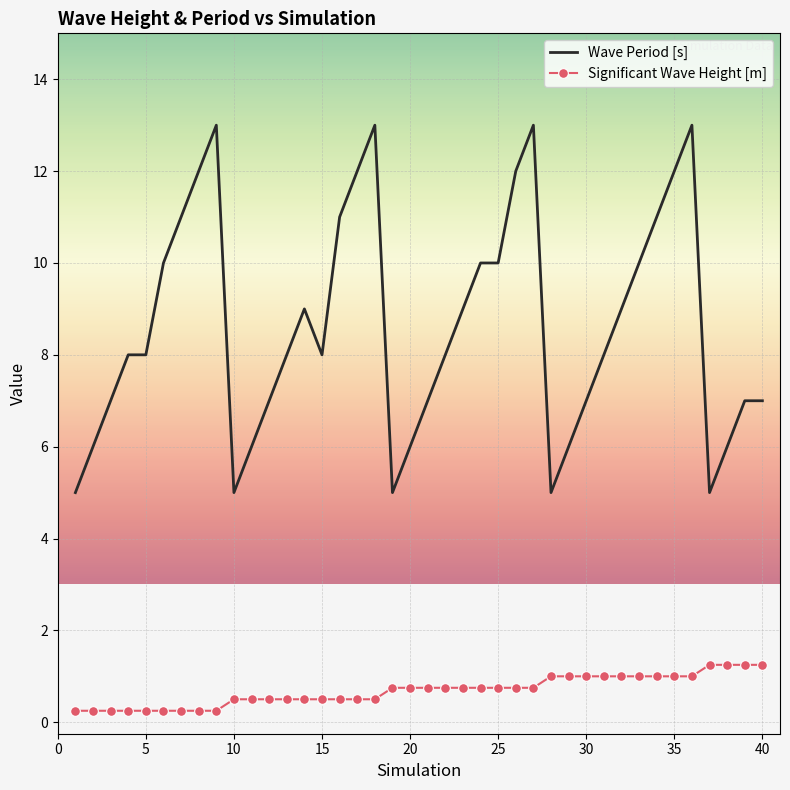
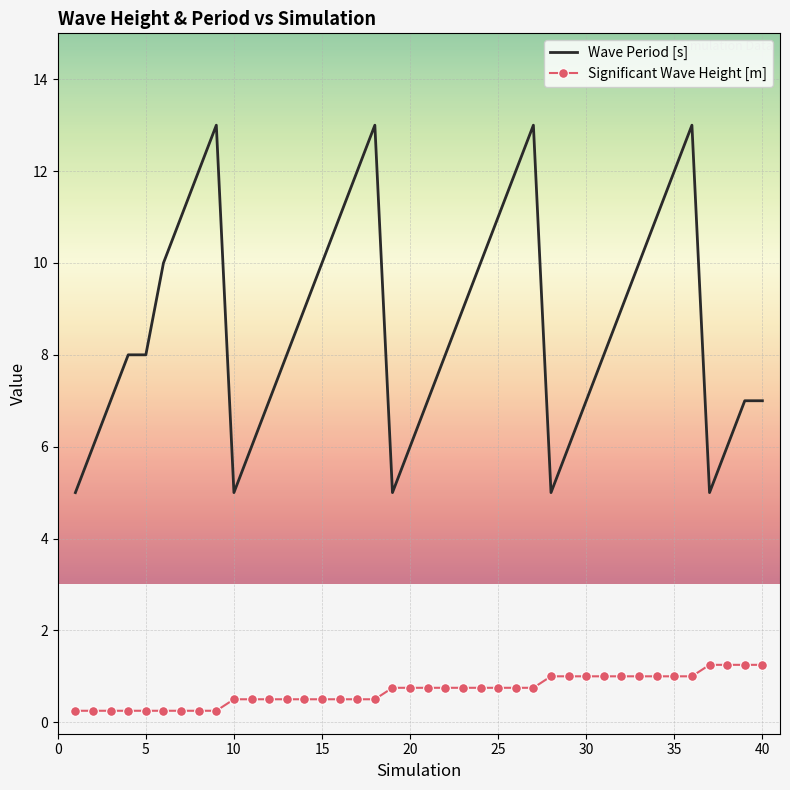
Wave Period [s], 15: 8 -> 10
Wave Period [s], 25: 10 -> 11
